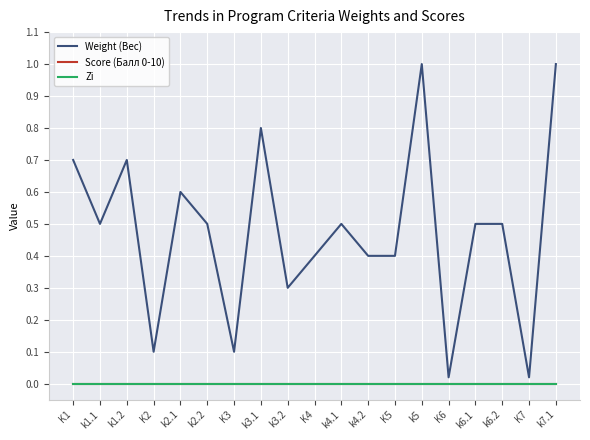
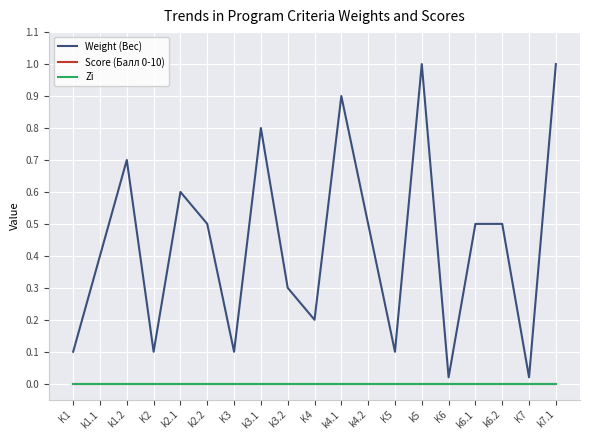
Weight (Вес), K1: 0.7 -> 0.1
Weight (Вес), k1.1: 0.5 -> 0.4
Weight (Вес), K4: 0.4 -> 0.2
Weight (Вес), k4.1: 0.5 -> 0.9
Weight (Вес), k4.2: 0.4 -> 0.5
Weight (Вес), K5: 0.4 -> 0.1
